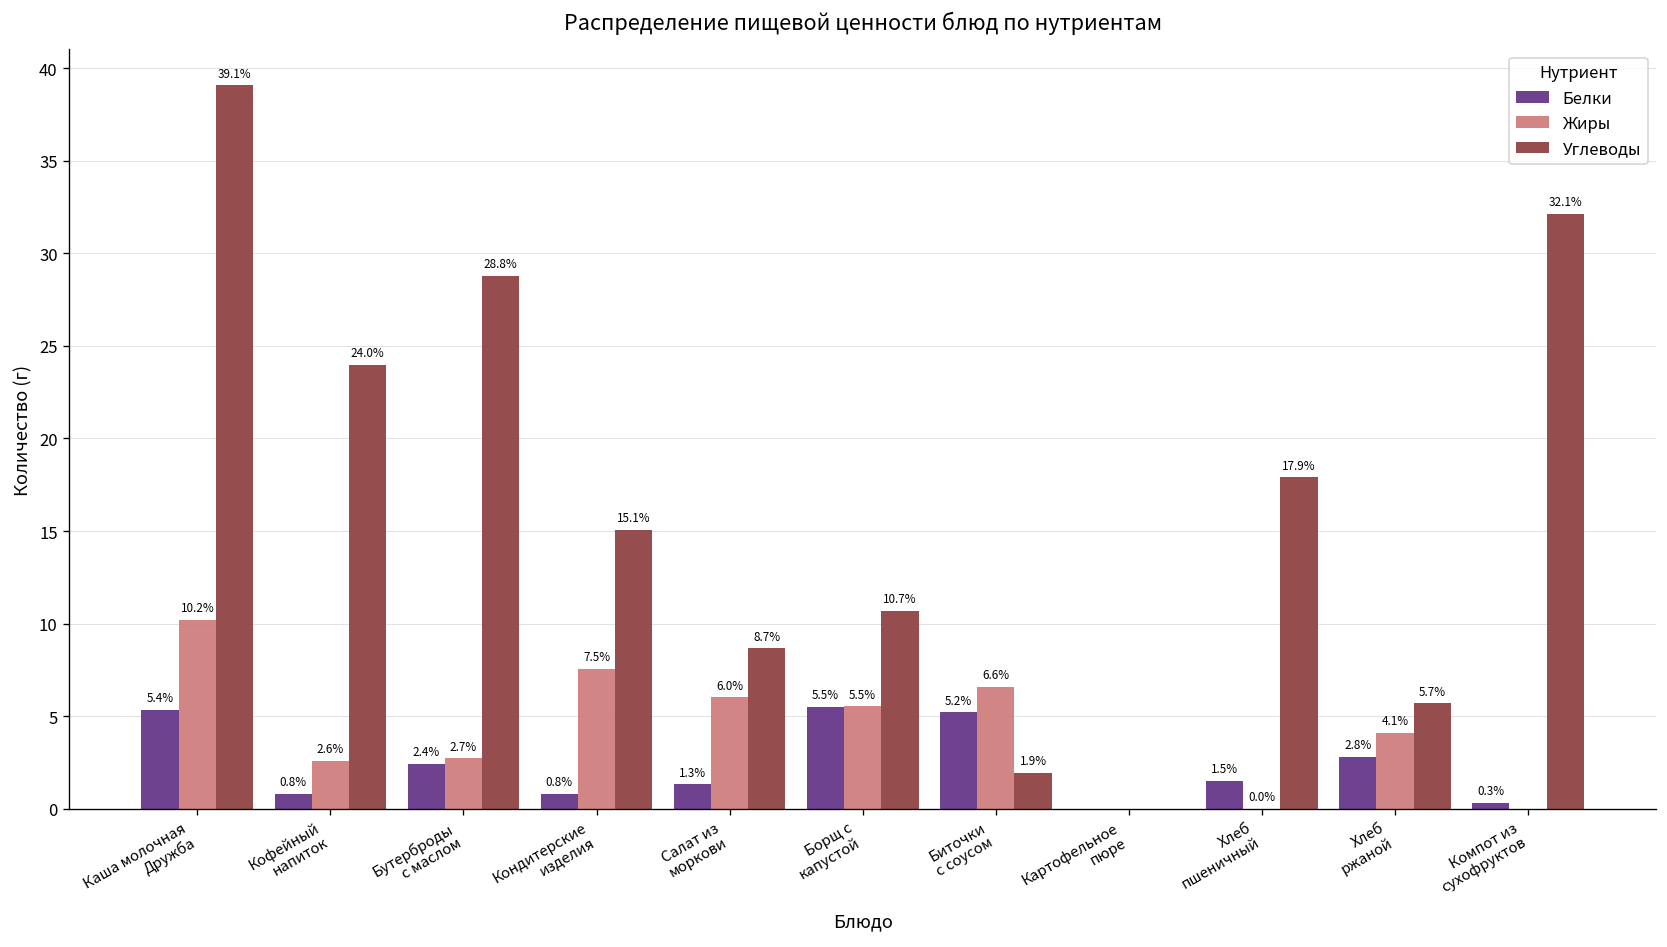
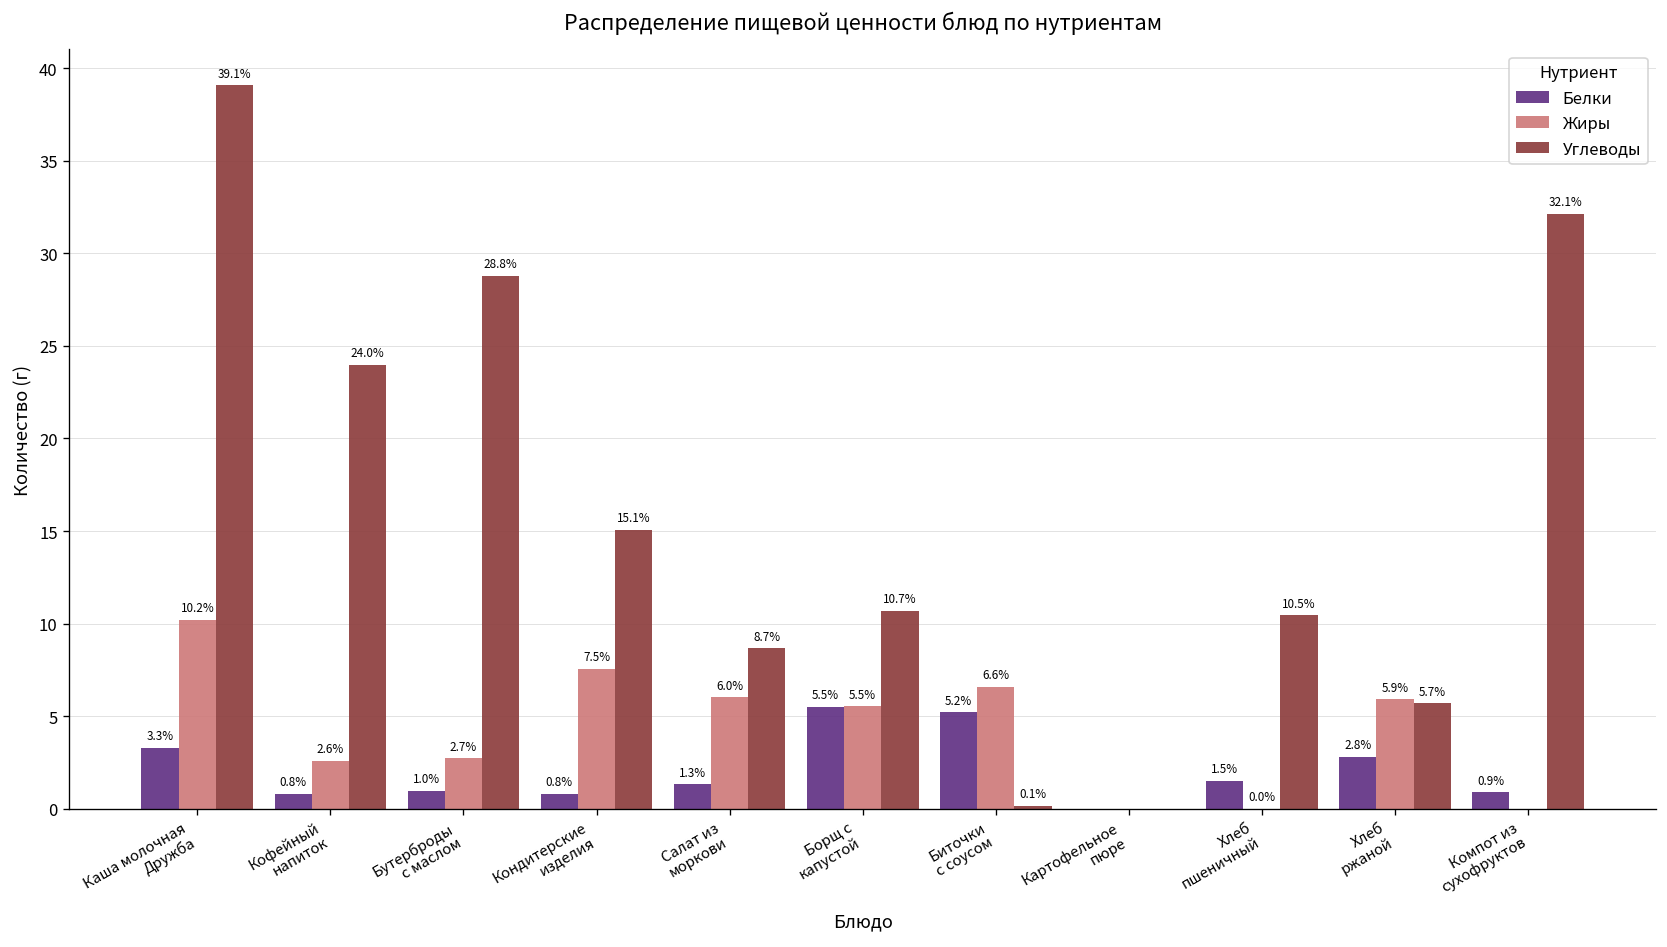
Белки, Каша молочная Дружба: 5.4% -> 3.3%
Белки, Бутерброды с маслом: 2.4% -> 1.0%
Углеводы, Биточки с соусом: 1.9% -> 0.1%
Углеводы, Хлеб пшеничный: 17.9% -> 10.5%
Жиры, Хлеб ржаной: 4.1% -> 5.9%
Белки, Компот из сухофруктов: 0.3% -> 0.9%
